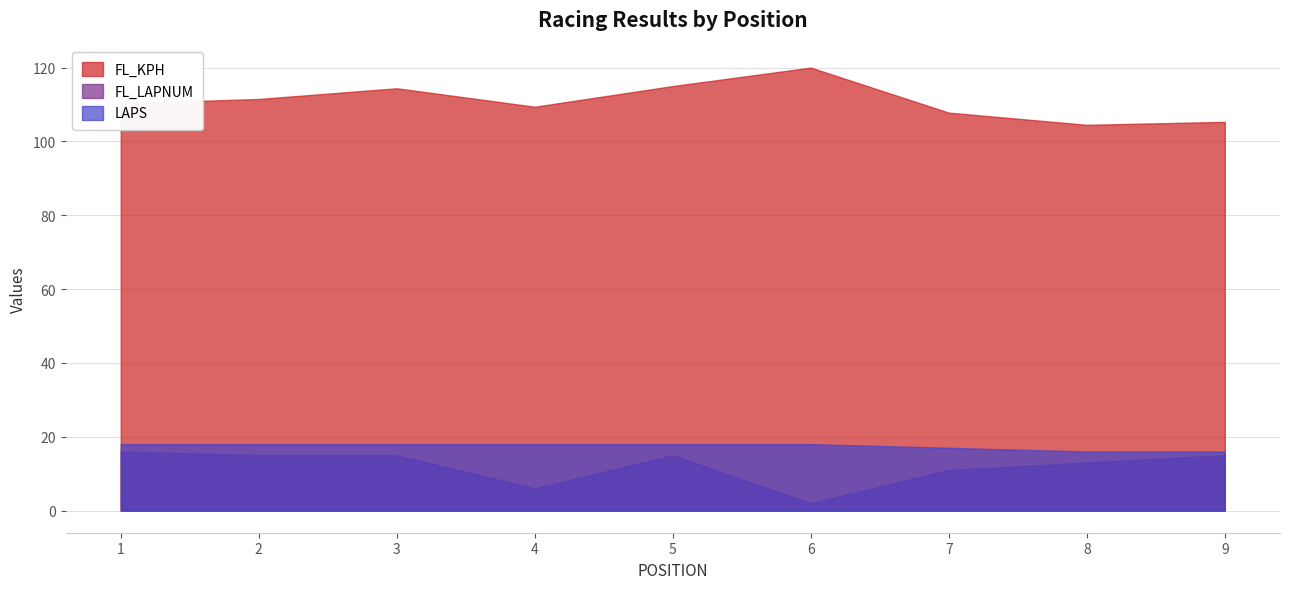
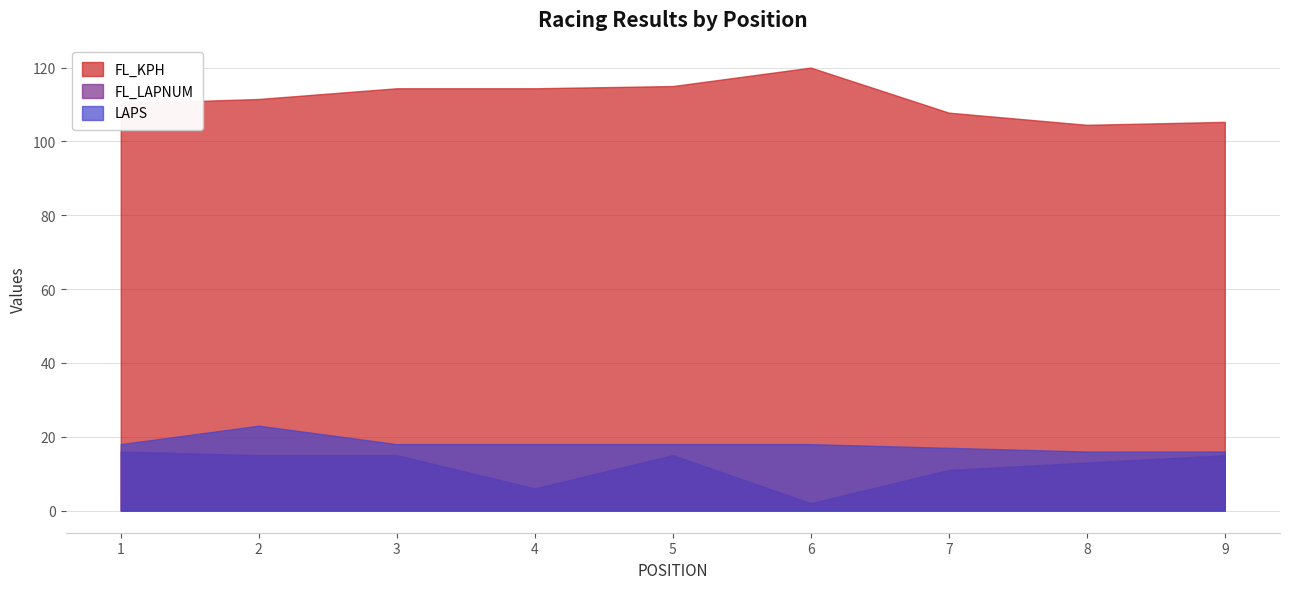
LAPS, 2: 18 -> 23
FL_KPH, 4: 109 -> 114
